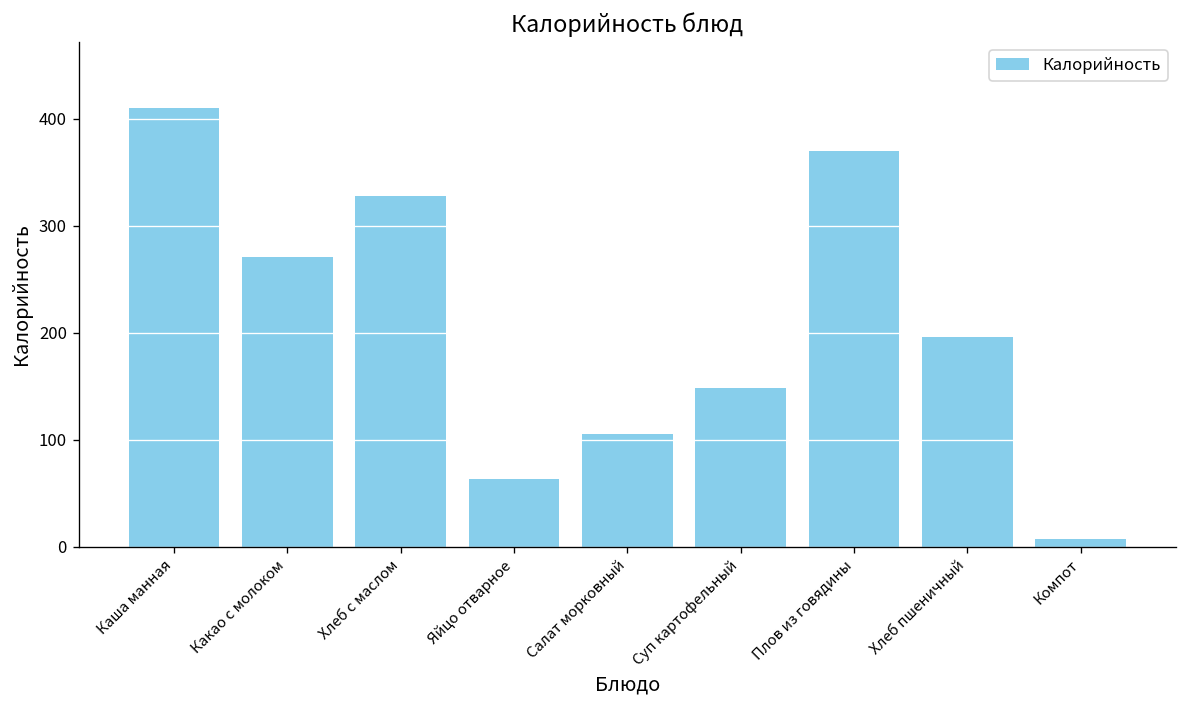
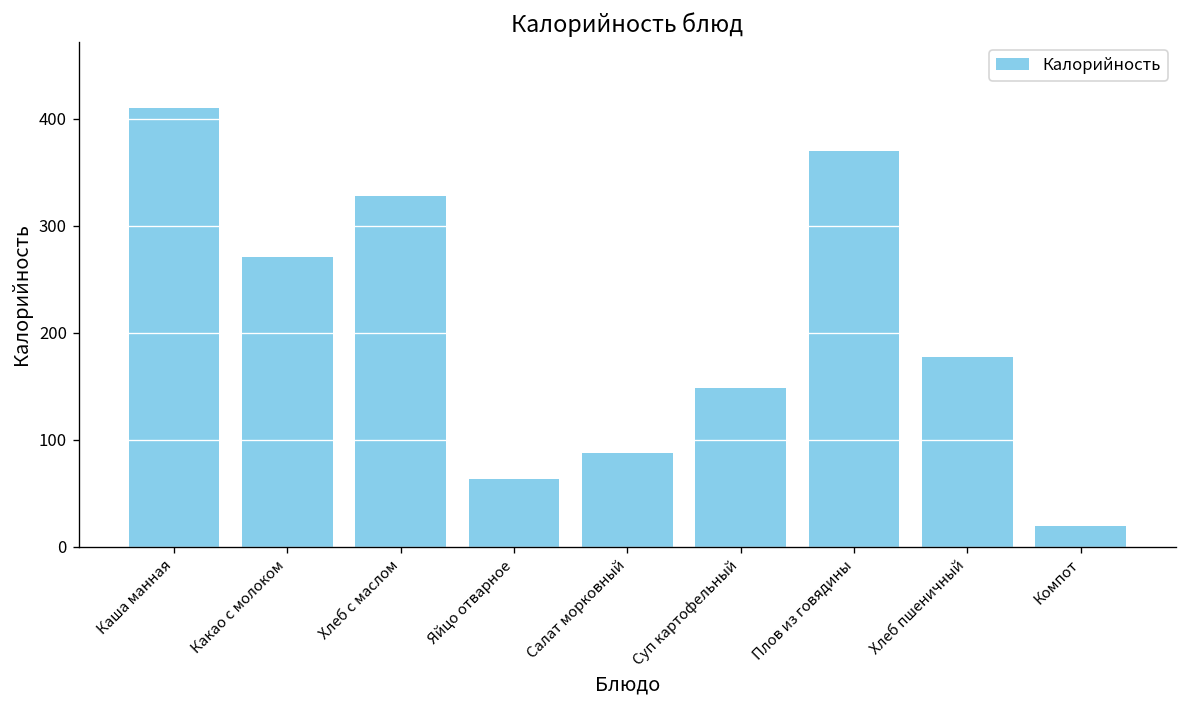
Салат морковный: 110 -> 90
Хлеб пшеничный: 200 -> 180
Компот: 10 -> 20
